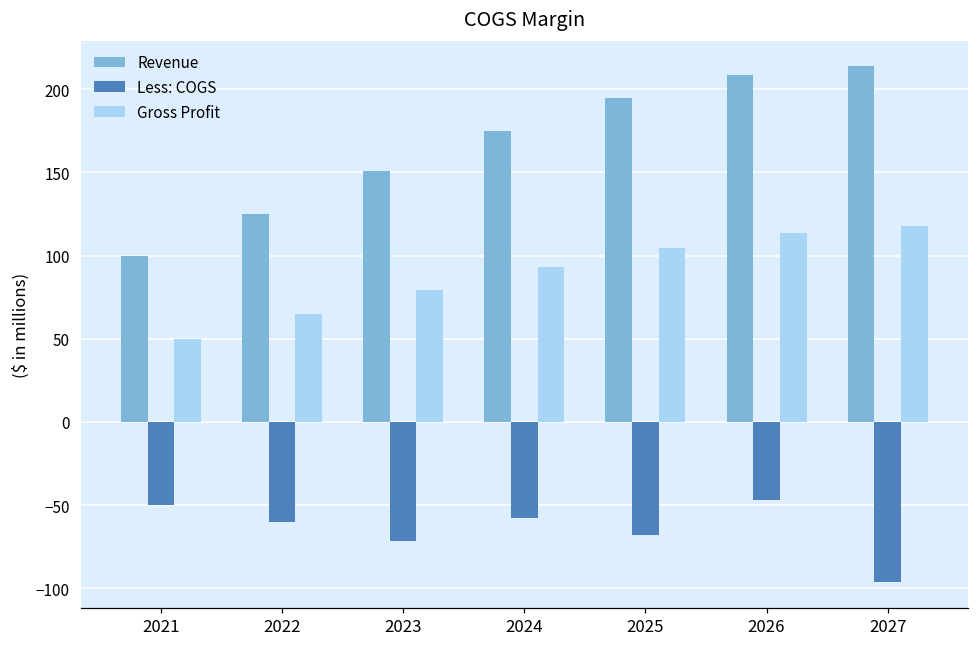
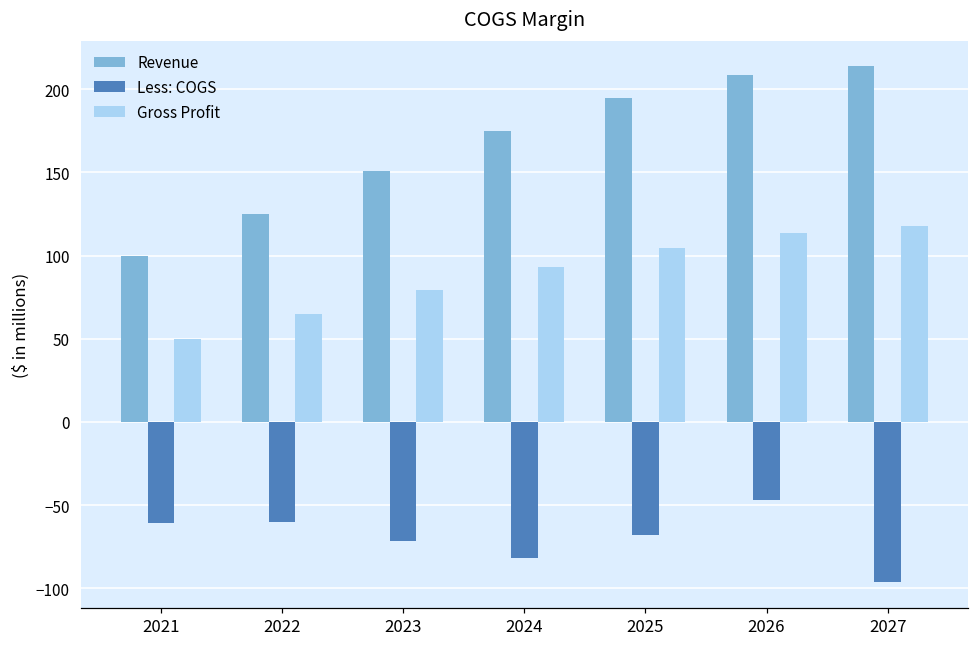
Less: COGS, 2021: -50 -> -61
Less: COGS, 2024: -58 -> -82
